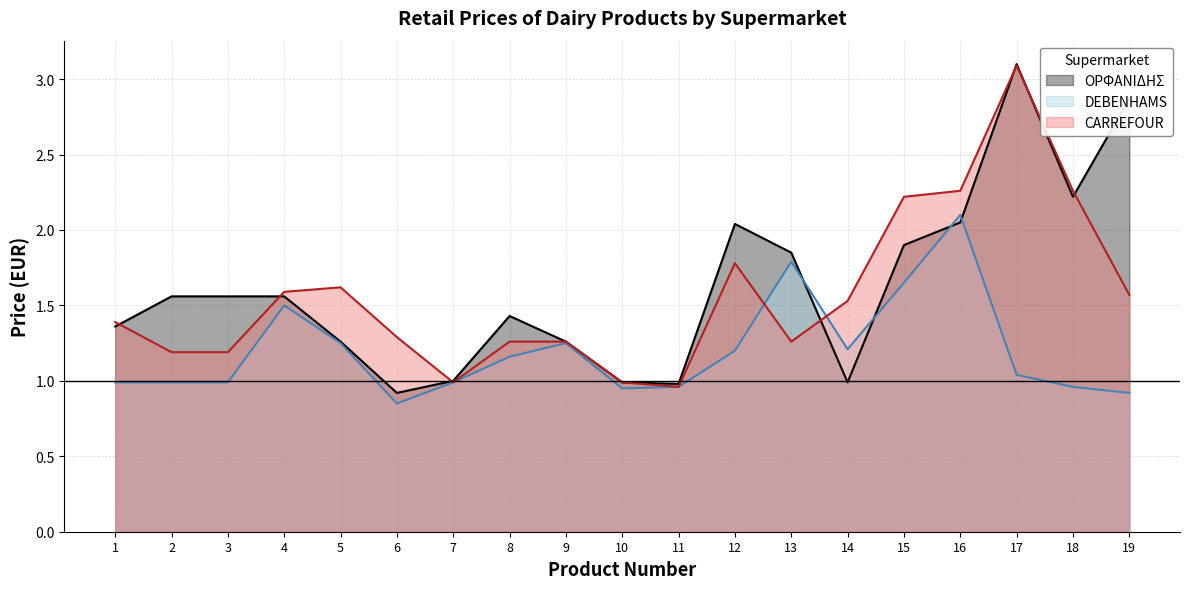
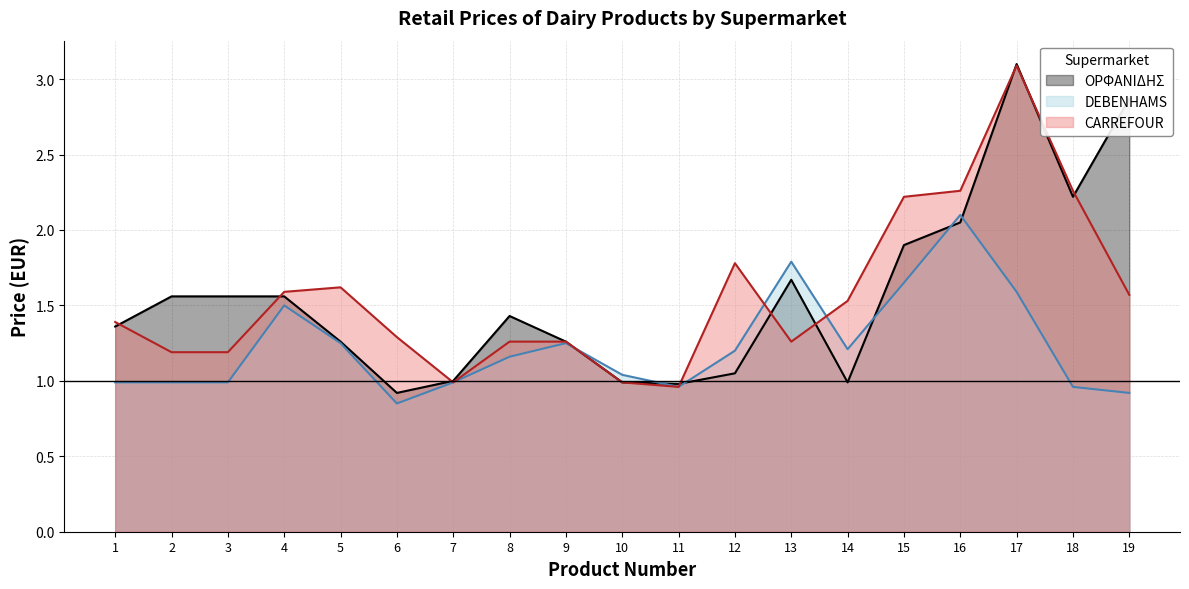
DEBENHAMS, 10: 0.95 -> 1.04
ΟΡΦΑΝΙΔΗΣ, 12: 2.04 -> 1.05
ΟΡΦΑΝΙΔΗΣ, 13: 1.85 -> 1.67
DEBENHAMS, 17: 1.04 -> 1.59
